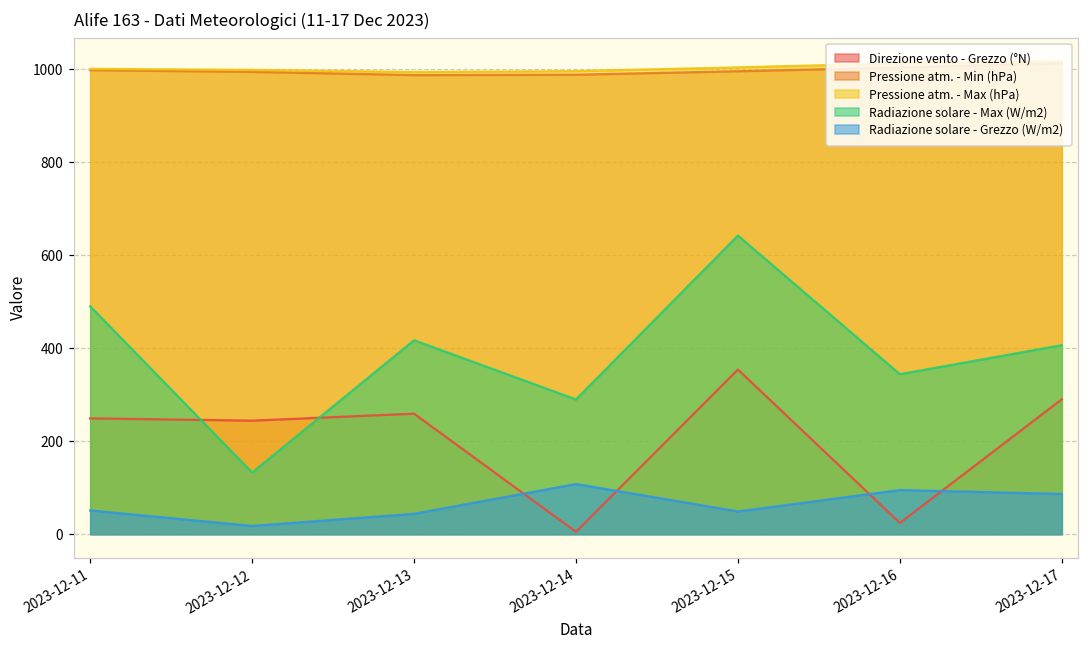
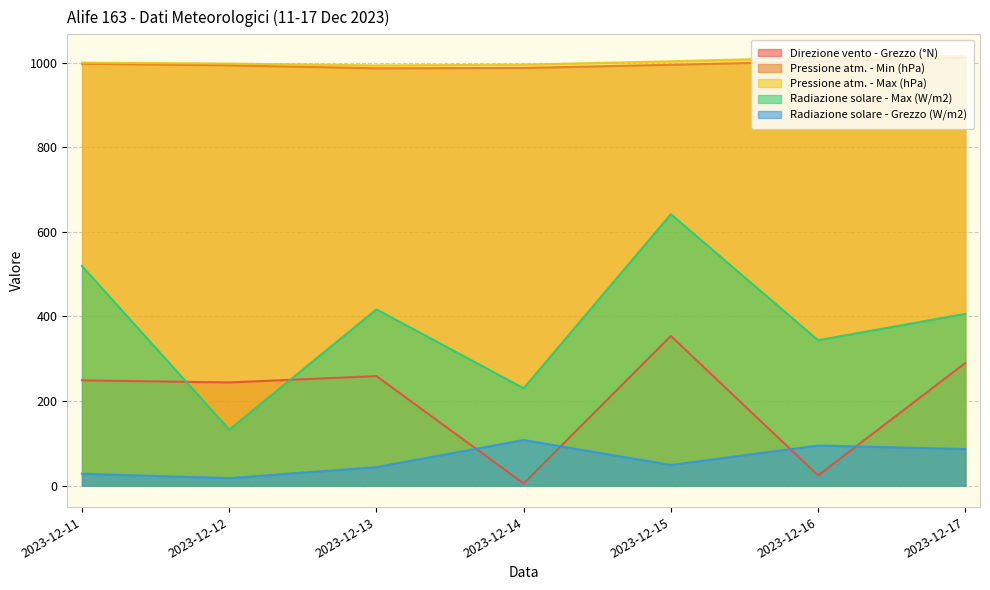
Radiazione solare - Max (W/m2), 2023-12-11: 490 -> 520
Radiazione solare - Grezzo (W/m2), 2023-12-11: 50 -> 30
Radiazione solare - Max (W/m2), 2023-12-14: 290 -> 230
